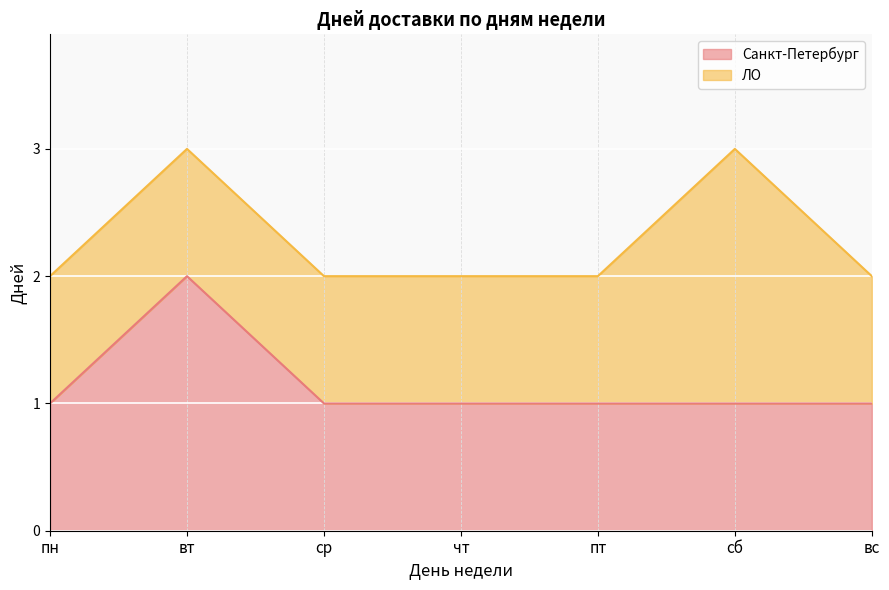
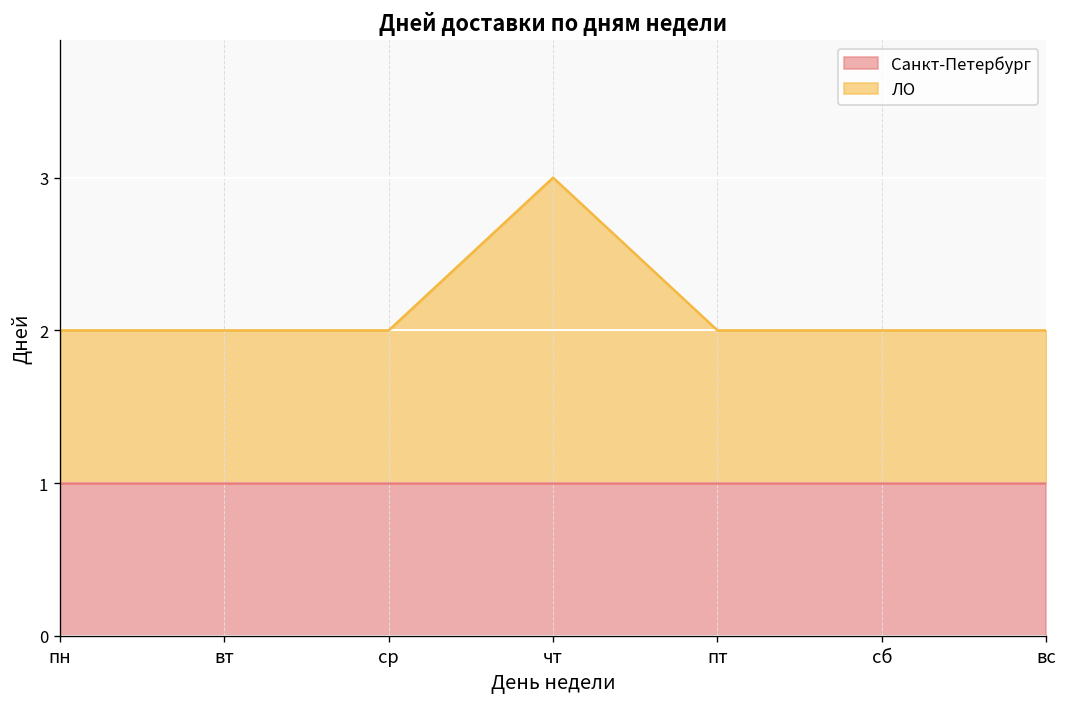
Санкт-Петербург, вт: 2 -> 1
ЛО, чт: 1 -> 2
ЛО, сб: 2 -> 1
